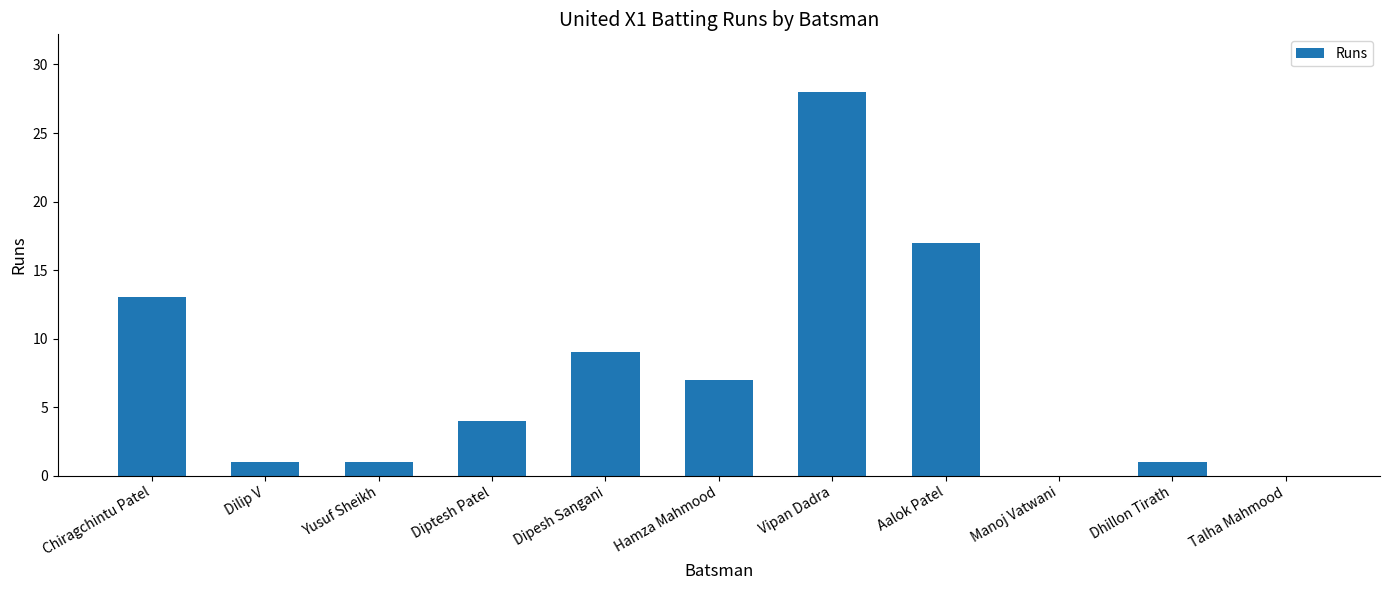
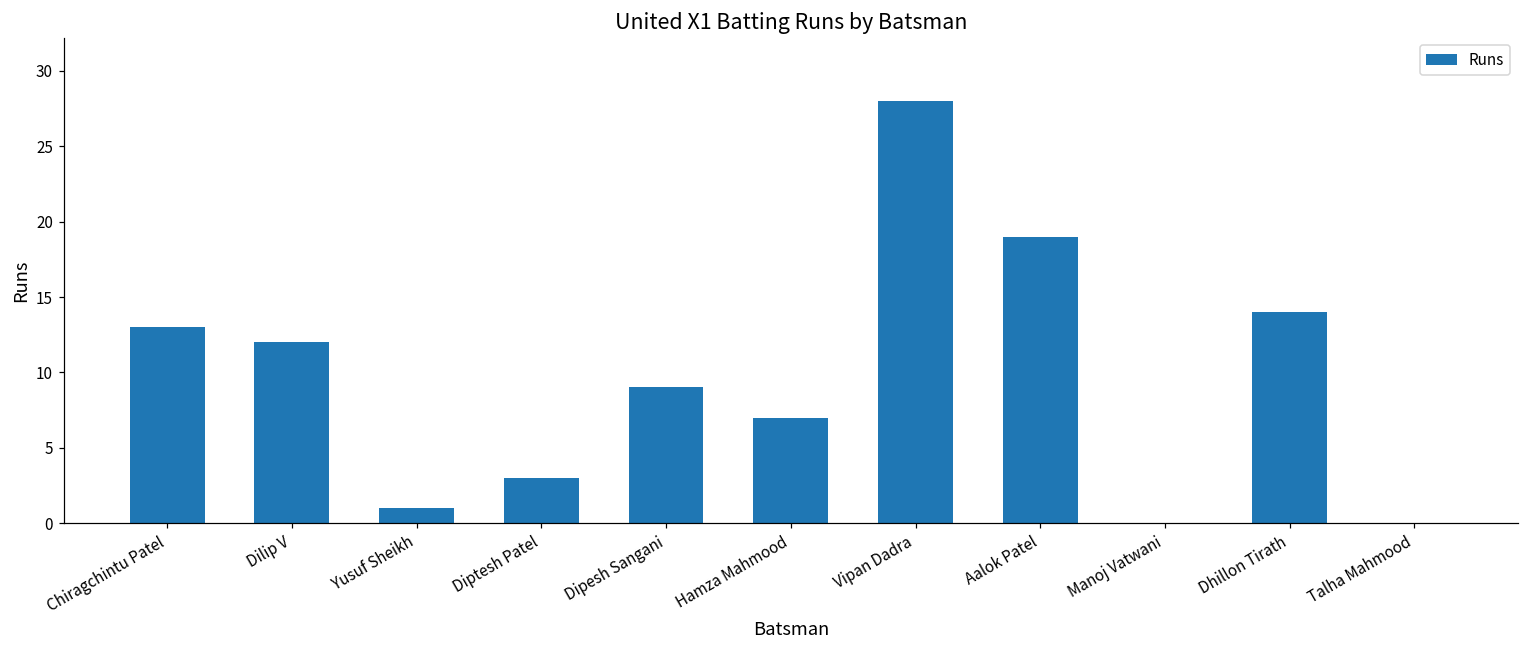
Dilip V: 1 -> 12
Diptesh Patel: 4 -> 3
Aalok Patel: 17 -> 19
Dhillon Tirath: 1 -> 14
